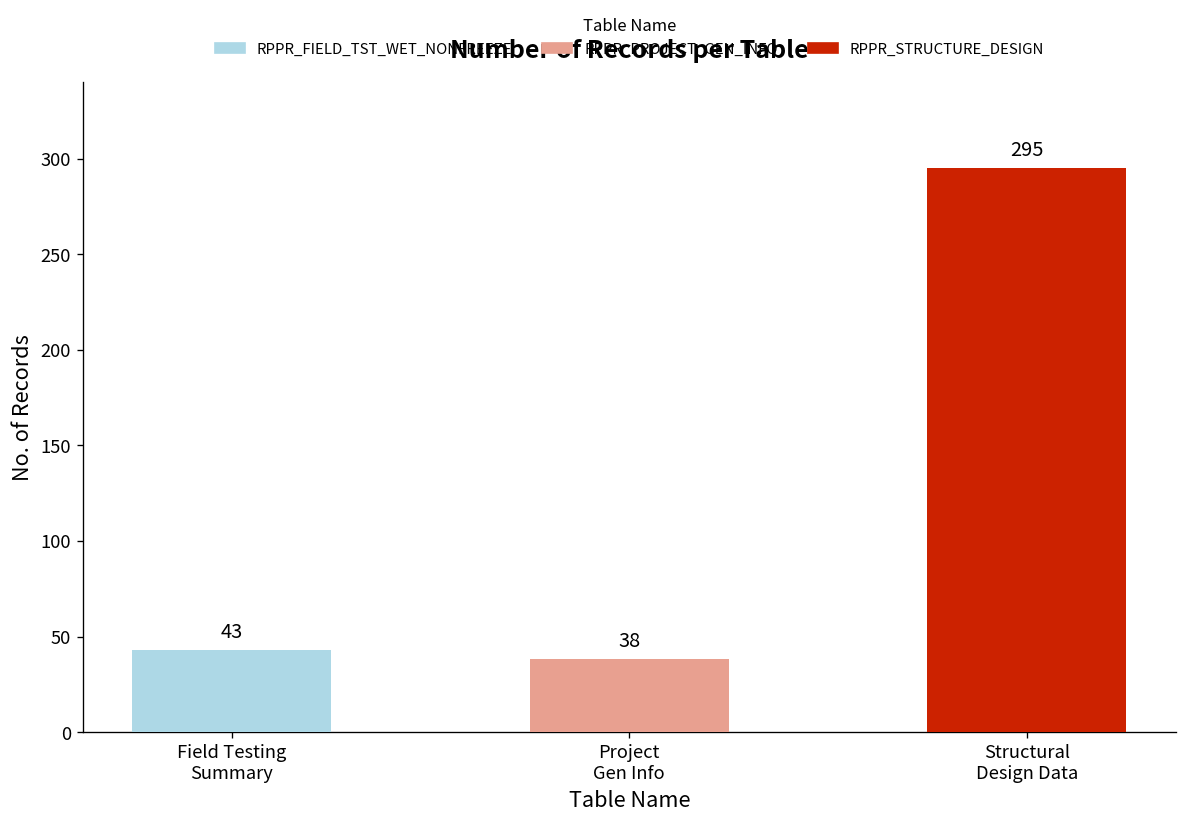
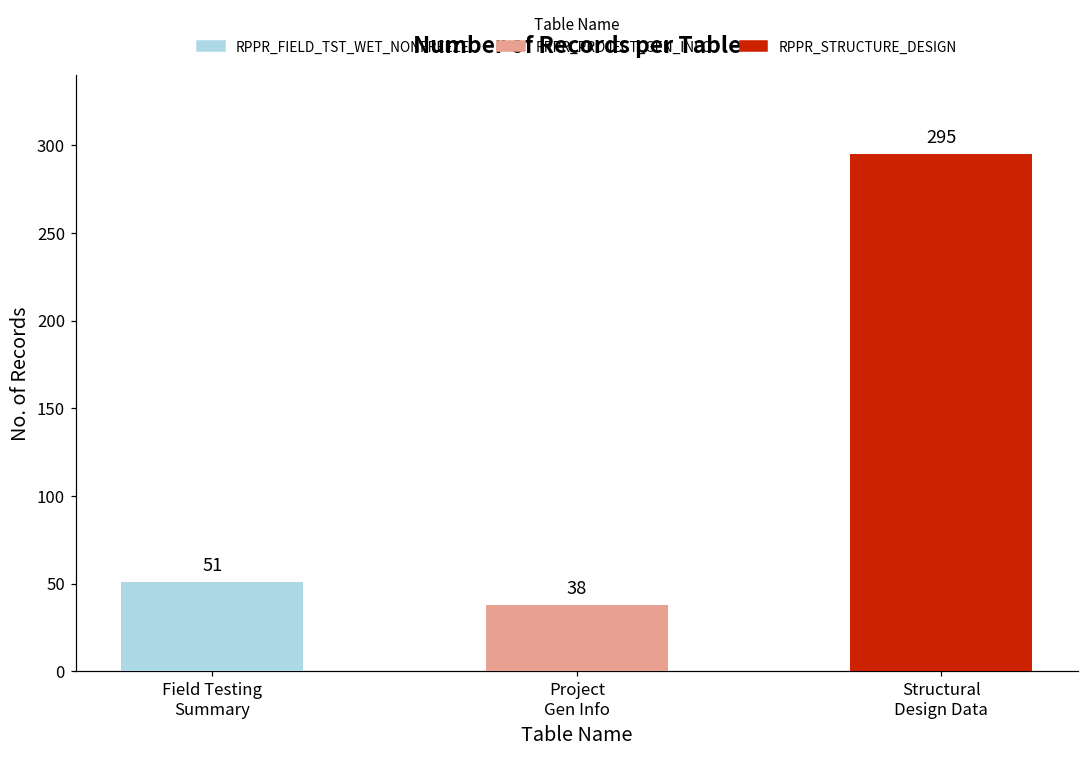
Field Testing Summary: 43 -> 51
